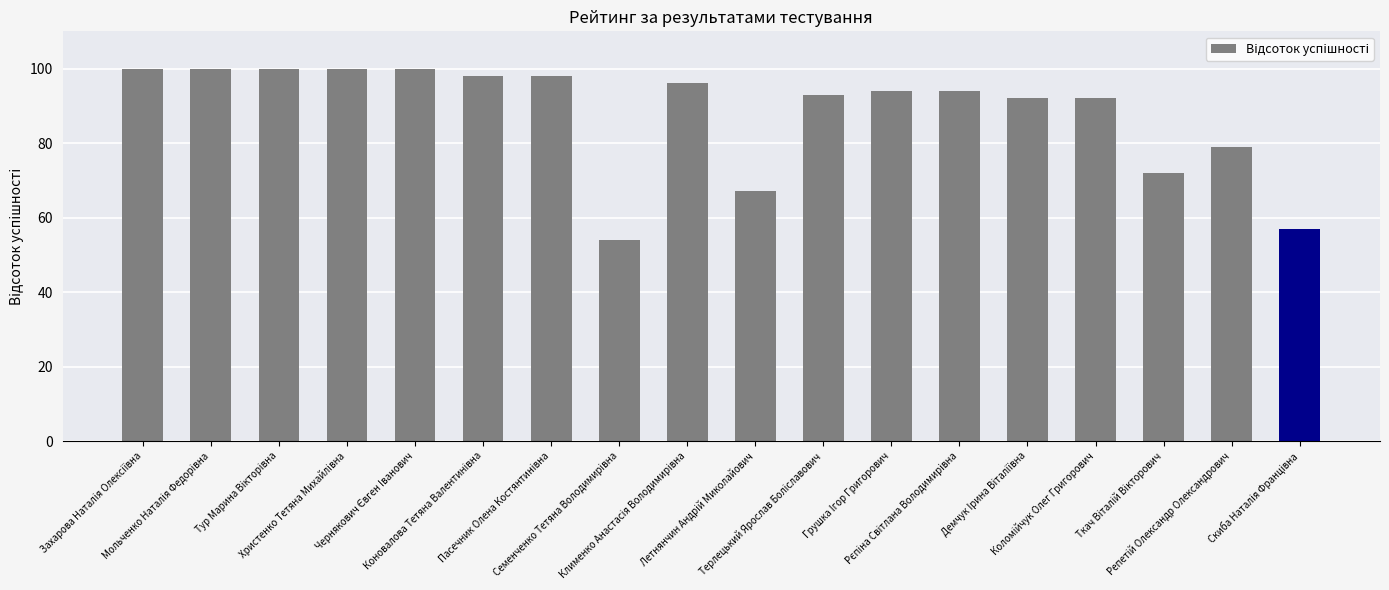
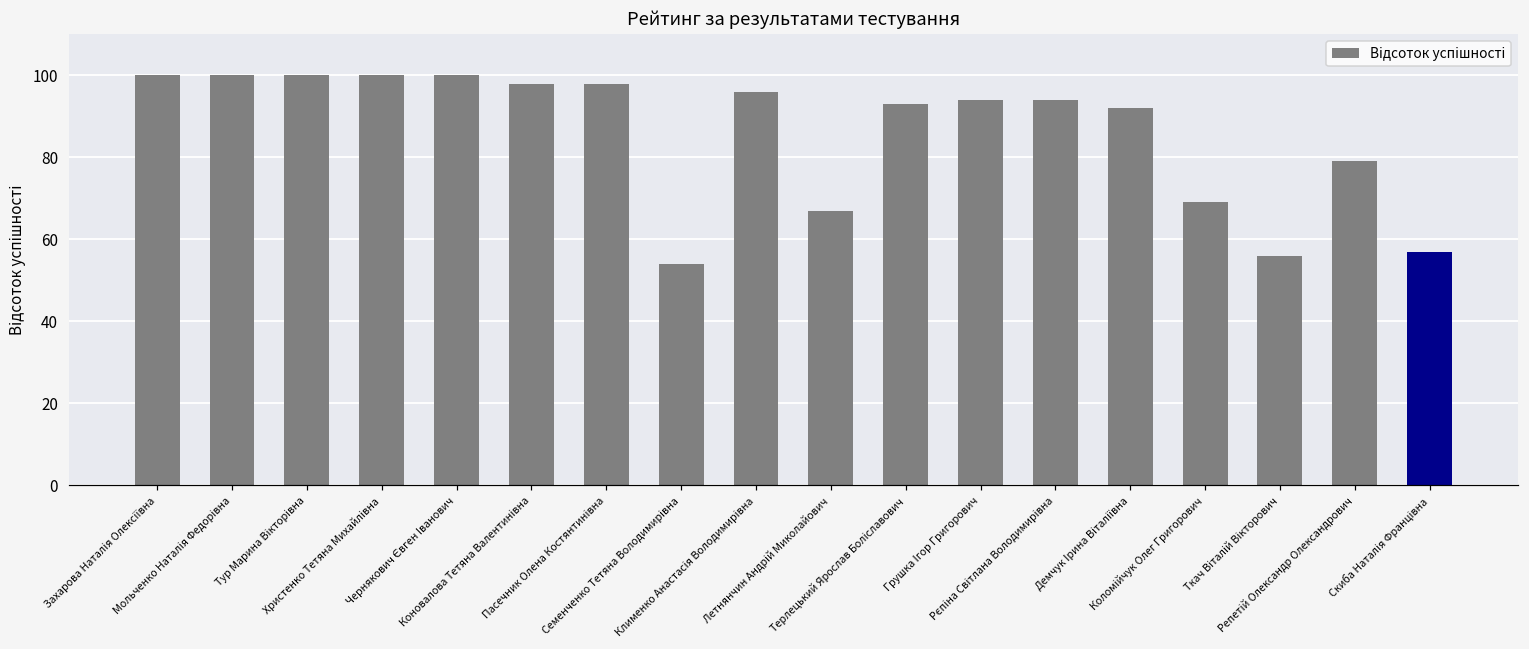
Коломійчук Олег Григорович: 92 -> 69
Ткач Віталій Вікторович: 72 -> 56
